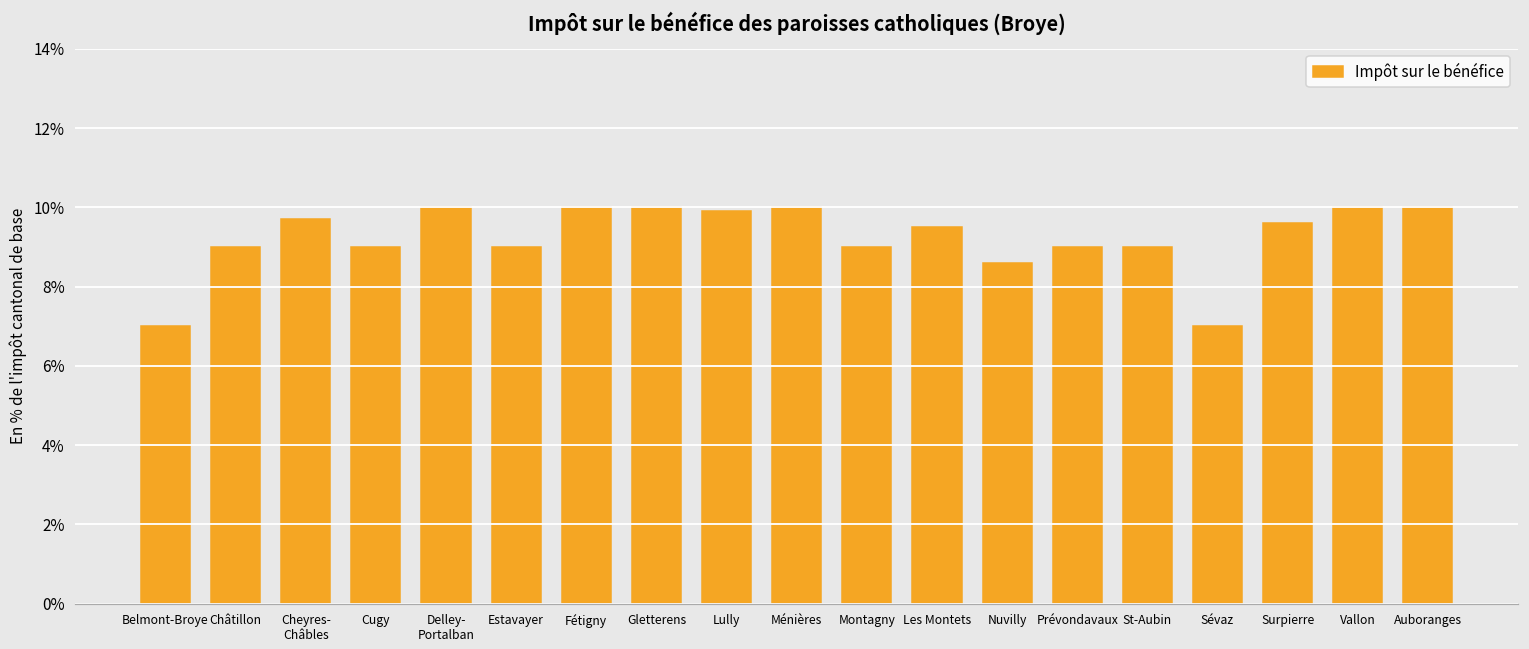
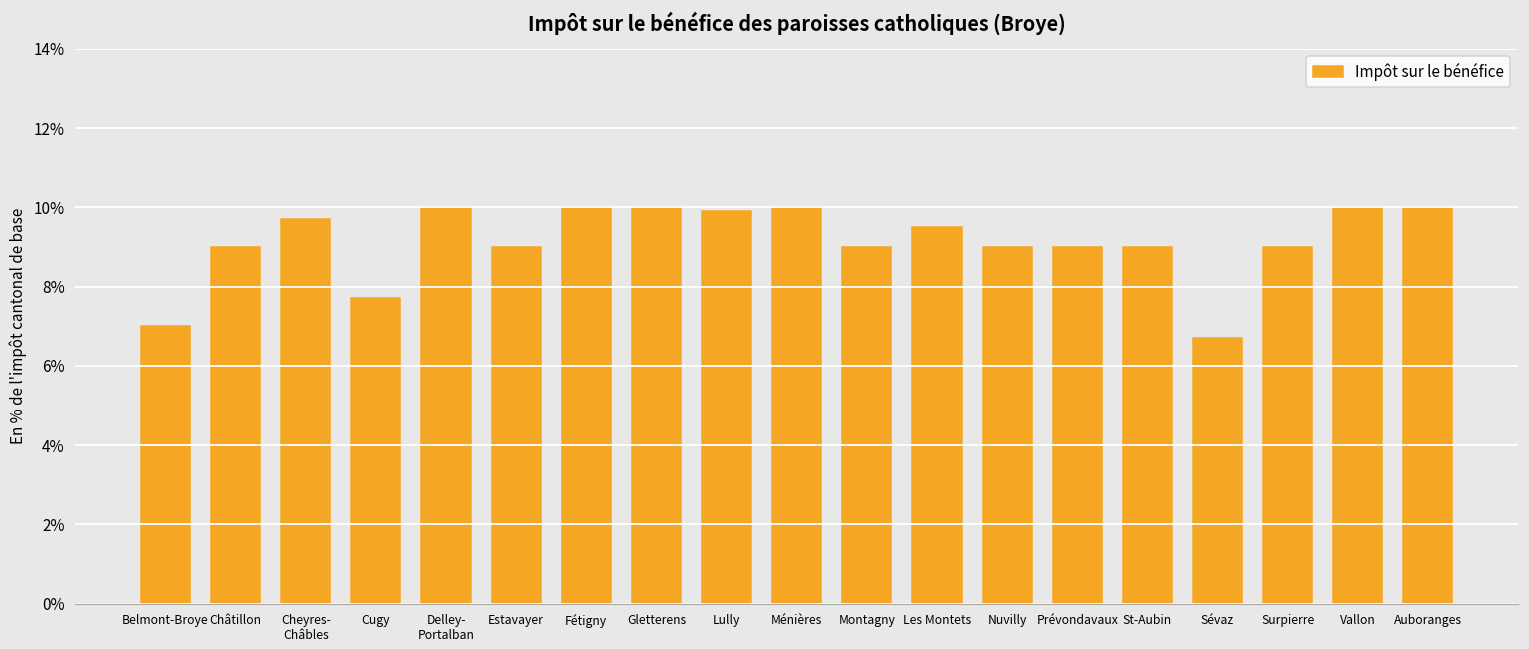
Cugy: 9.0% -> 7.7%
Nuvilly: 8.6% -> 9.0%
Sévaz: 7.0% -> 6.7%
Surpierre: 9.6% -> 9.0%
